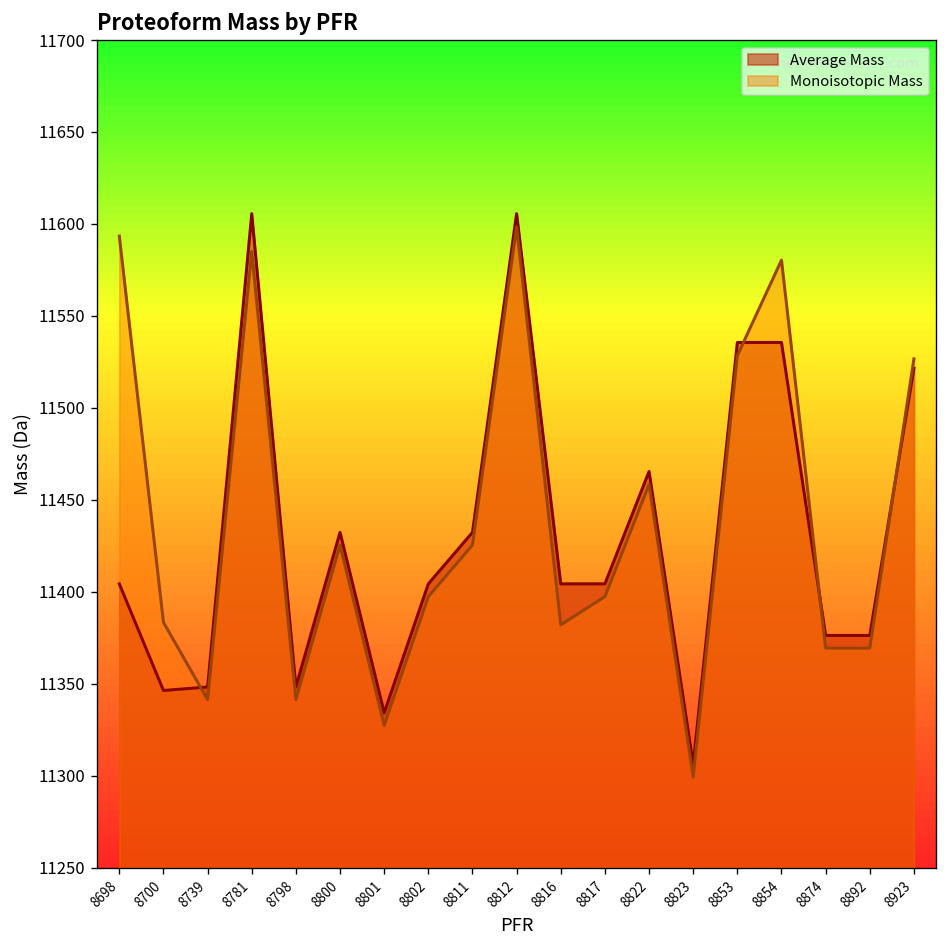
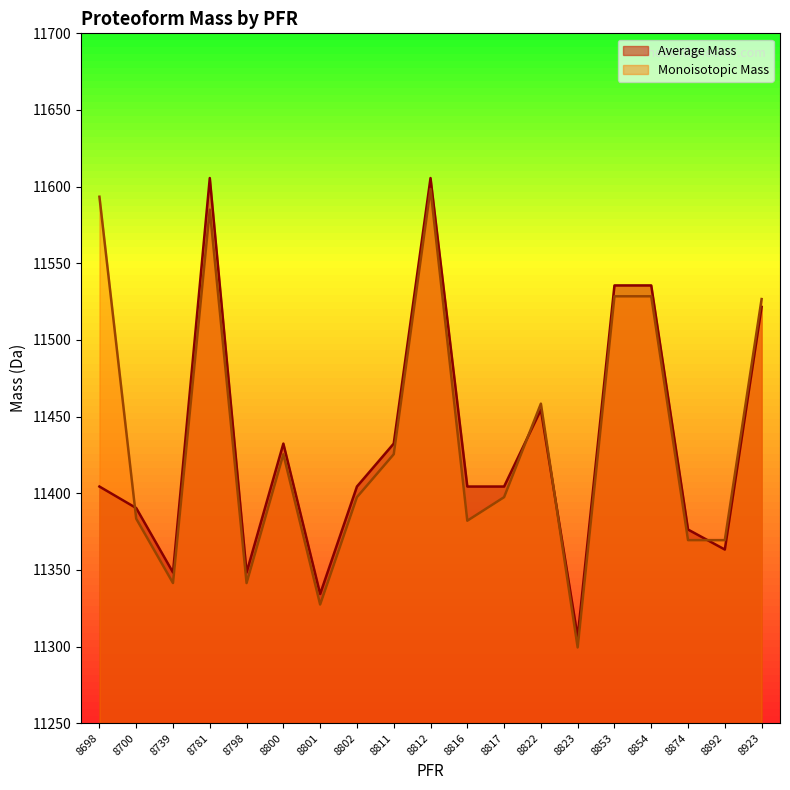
Average Mass, 8700: 11346 -> 11390
Average Mass, 8822: 11465 -> 11454
Monoisotopic Mass, 8854: 11580 -> 11528
Average Mass, 8892: 11376 -> 11363
